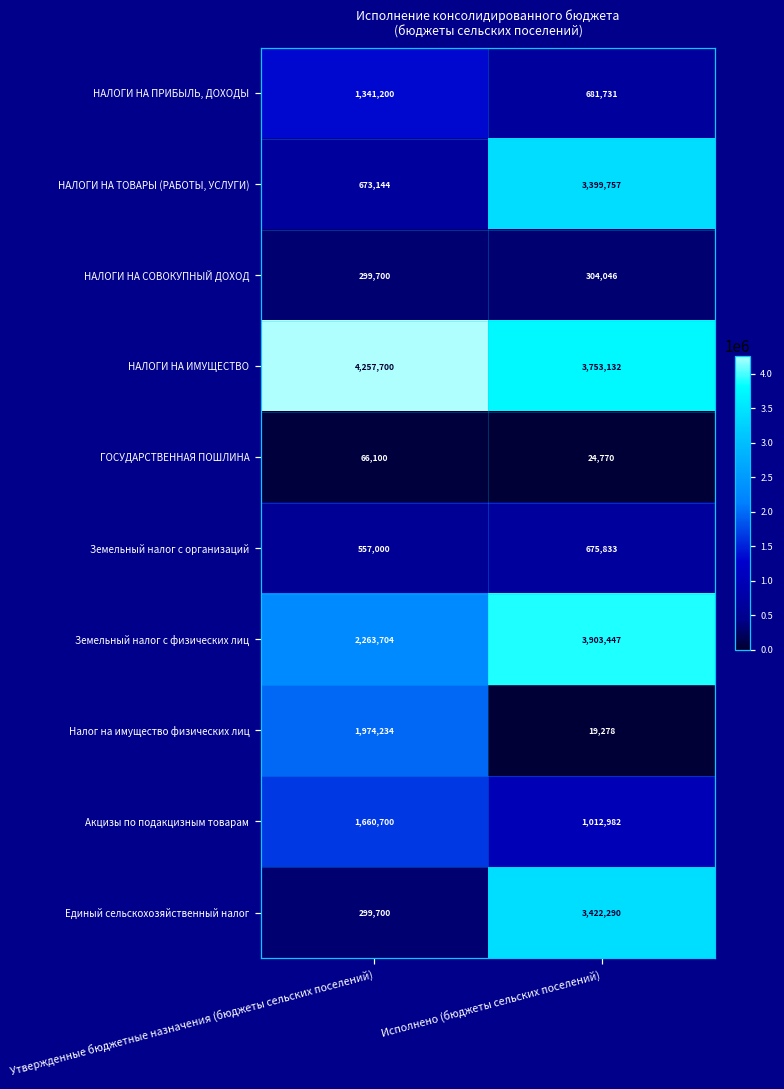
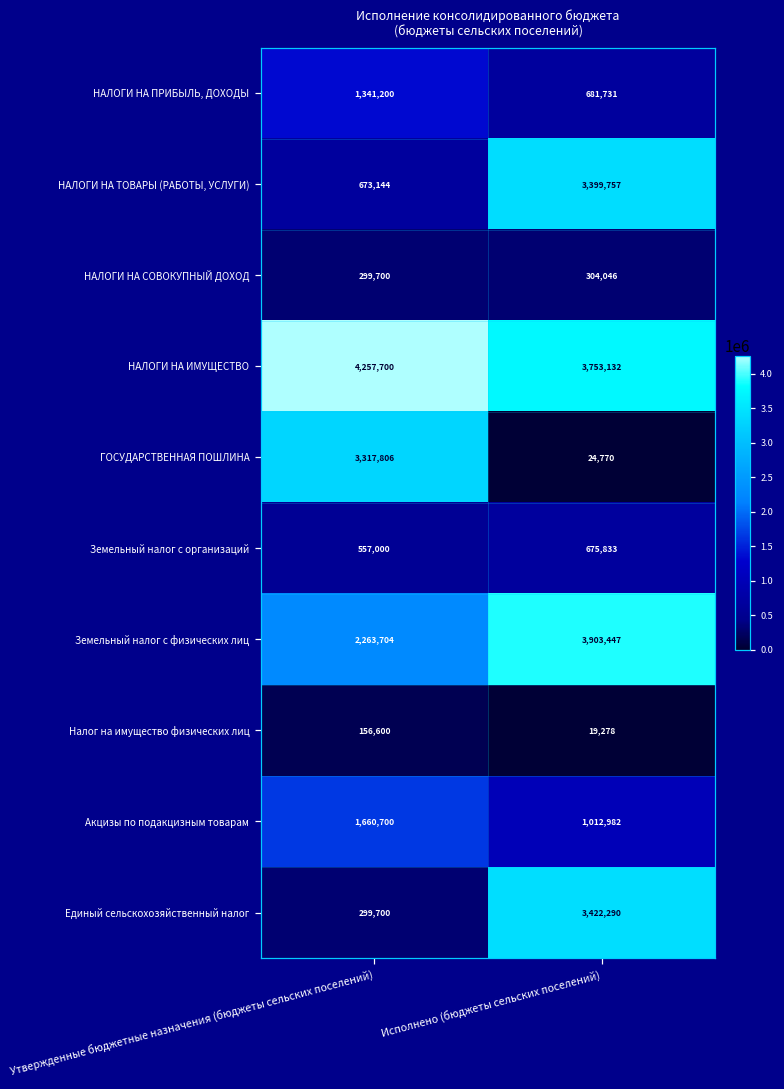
ГОСУДАРСТВЕННАЯ ПОШЛИНА, Утвержденные бюджетные назначения (бюджеты сельских поселений): 66,100 -> 3,317,806
Налог на имущество физических лиц, Утвержденные бюджетные назначения (бюджеты сельских поселений): 1,974,234 -> 156,600
